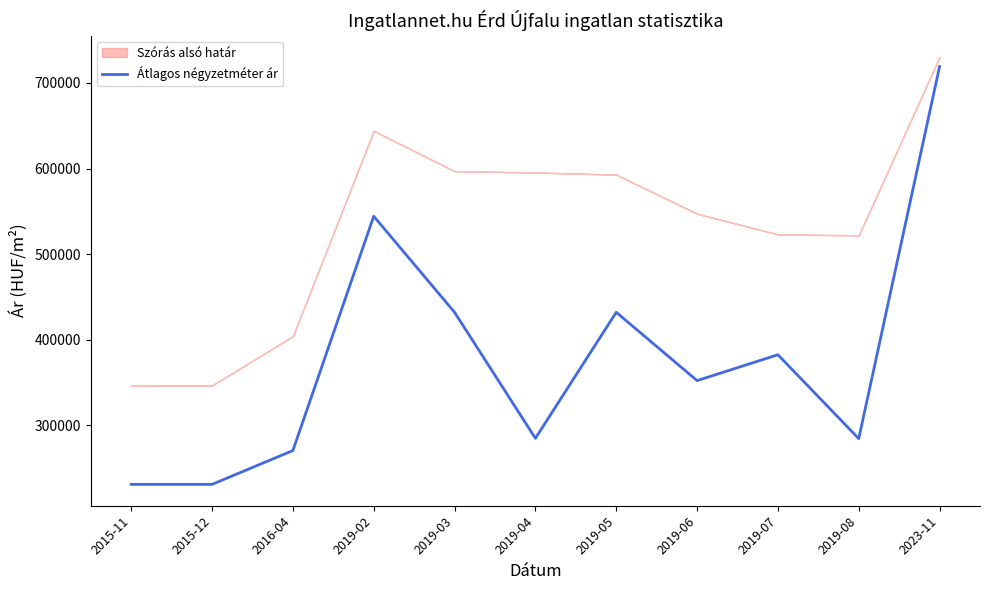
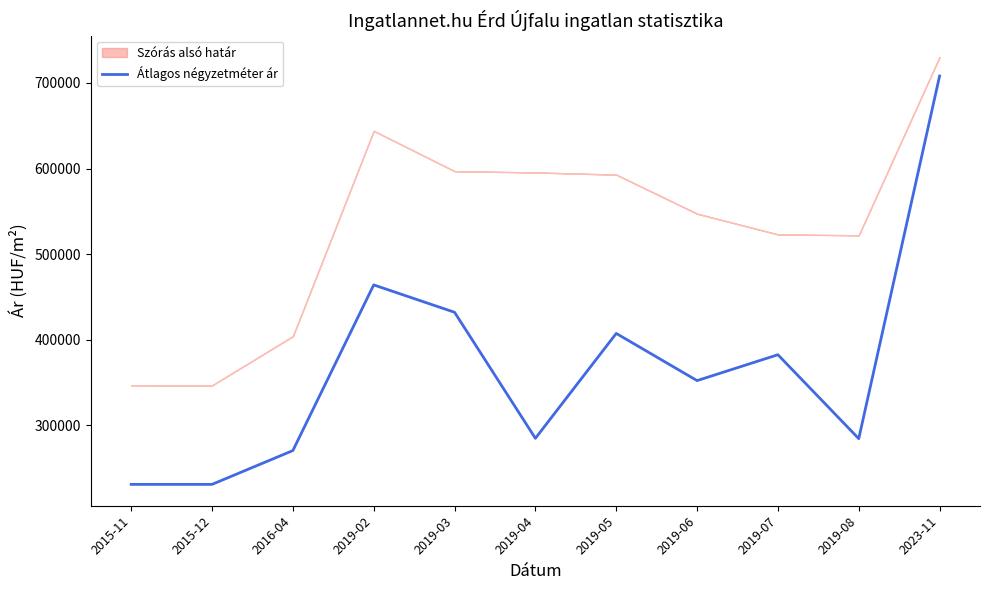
Átlagos négyzetméter ár, 2019-02: 540000 -> 460000
Átlagos négyzetméter ár, 2019-05: 430000 -> 410000
Átlagos négyzetméter ár, 2023-11: 720000 -> 710000
